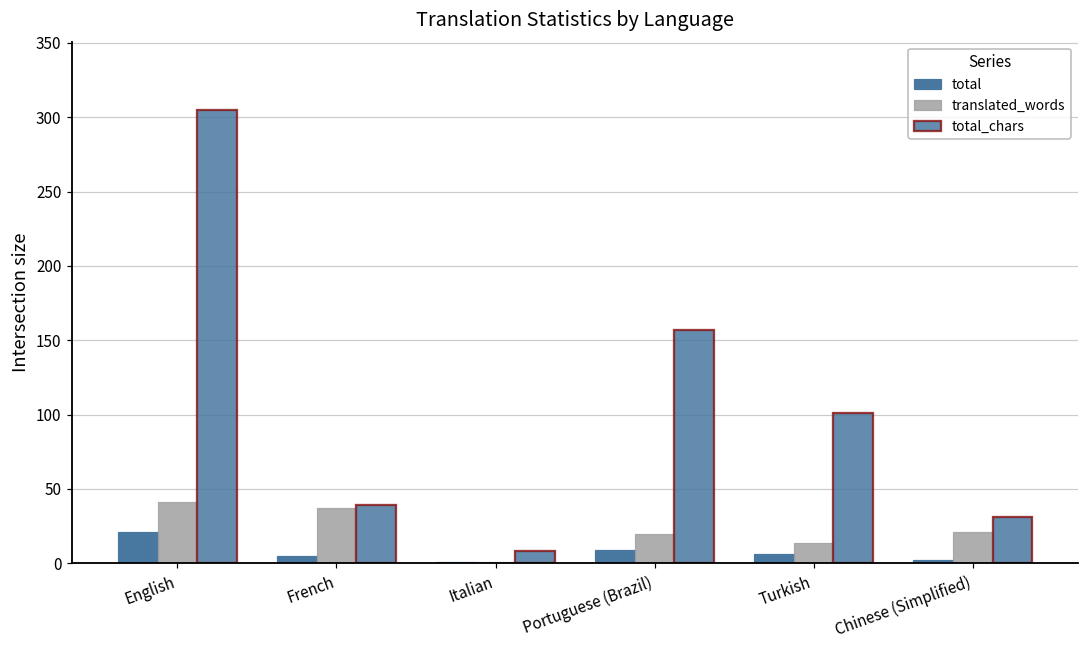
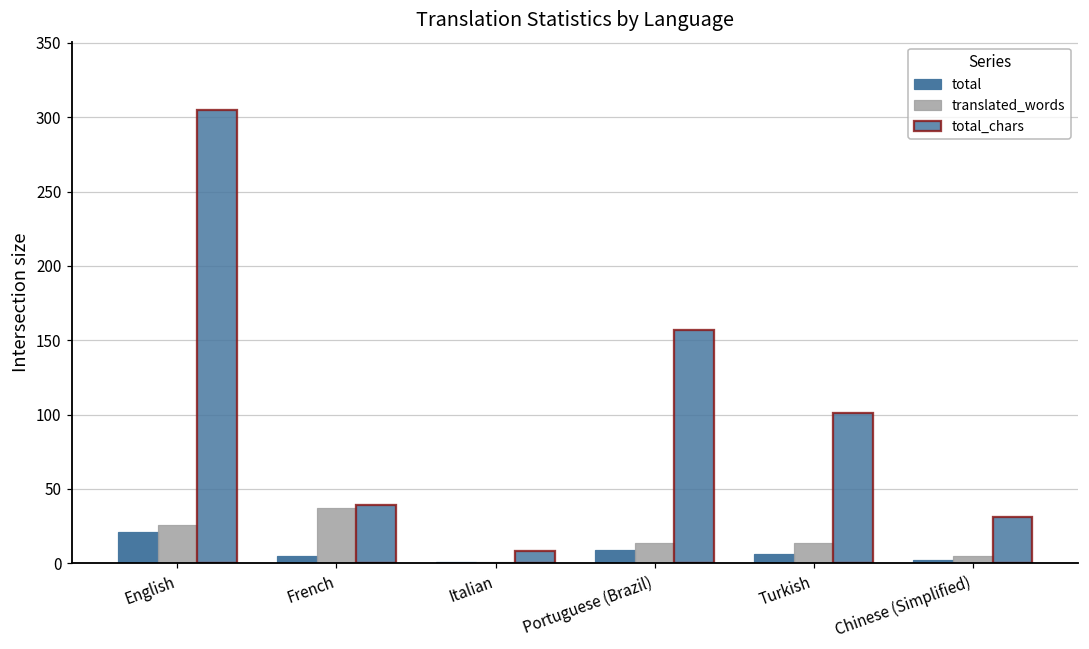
translated_words, English: 41 -> 26
translated_words, Portuguese (Brazil): 20 -> 14
translated_words, Chinese (Simplified): 21 -> 5
